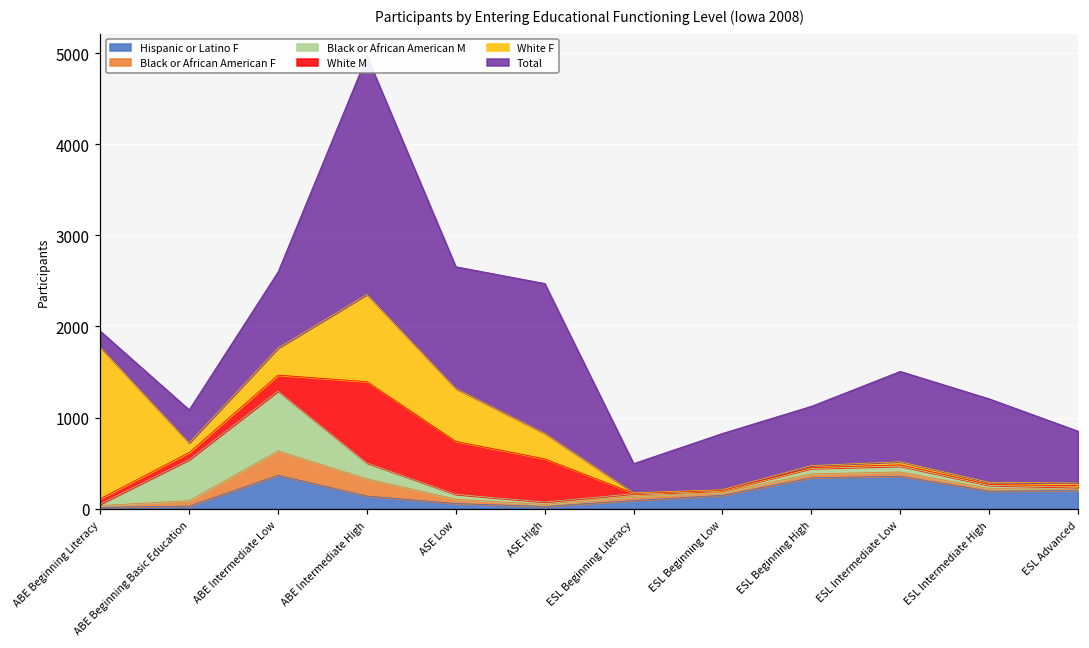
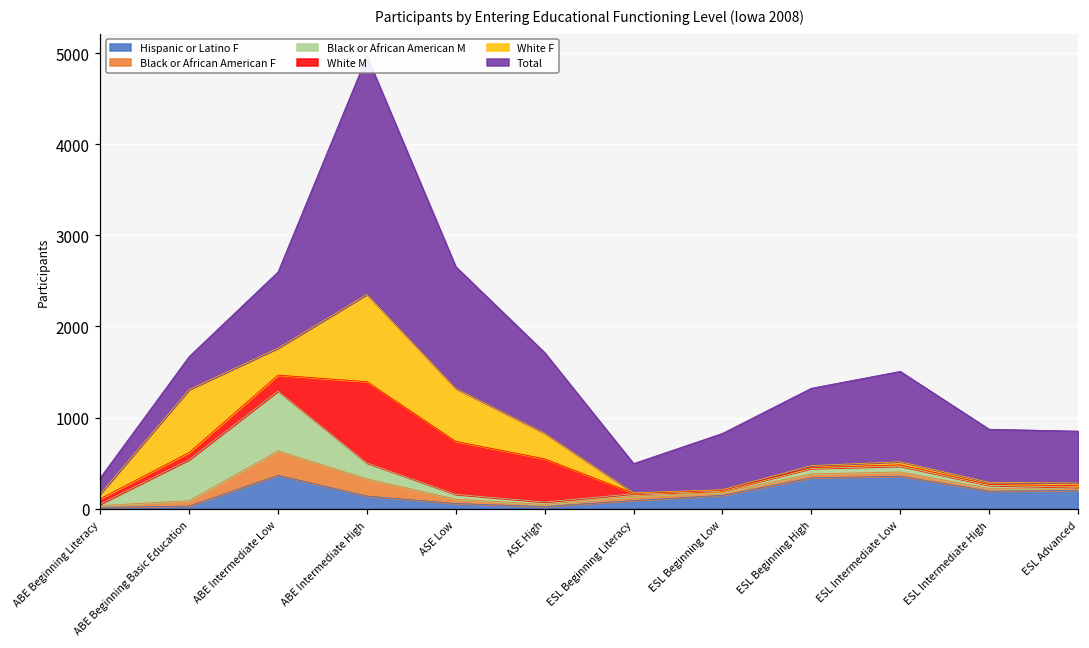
White F, ABE Beginning Literacy: 1700 -> 100
White F, ABE Beginning Basic Education: 100 -> 700
Total, ASE High: 1600 -> 900
Total, ESL Beginning High: 700 -> 800
Total, ESL Intermediate High: 900 -> 600
